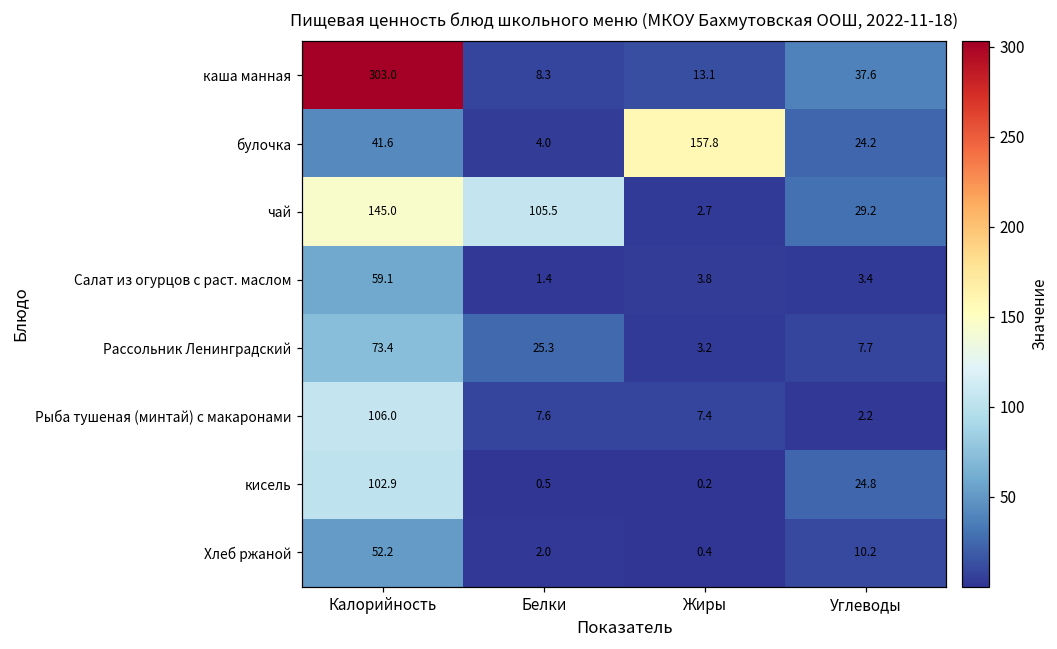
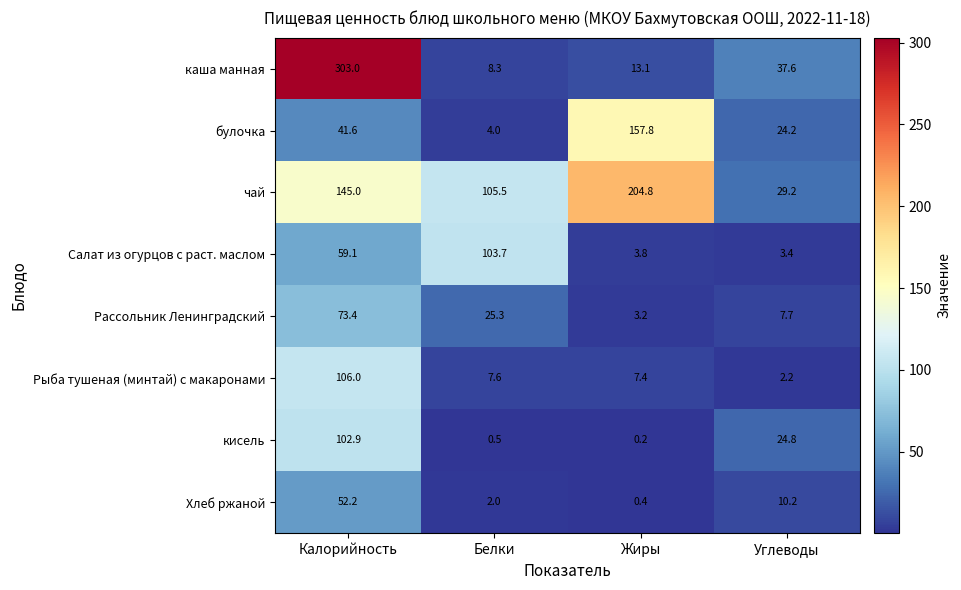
чай, Жиры: 2.7 -> 204.8
Салат из огурцов с раст. маслом, Белки: 1.4 -> 103.7
